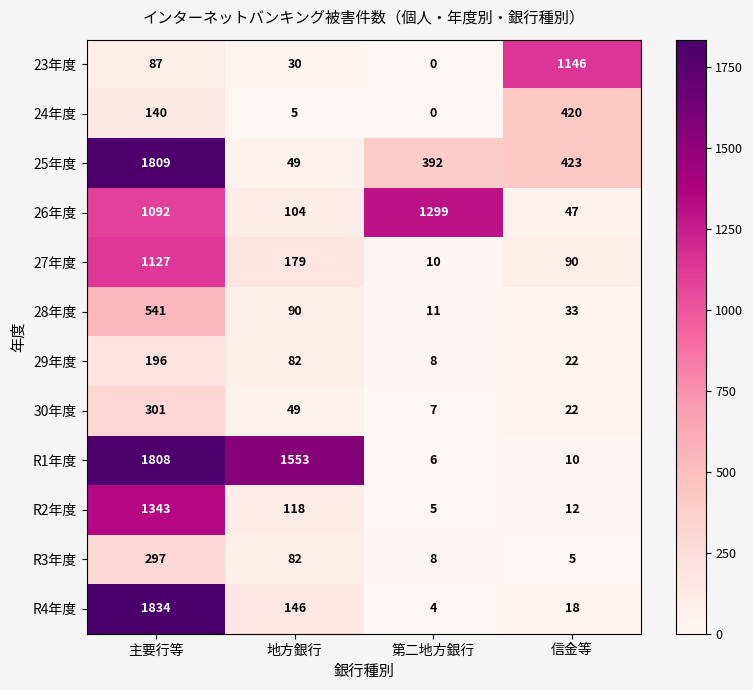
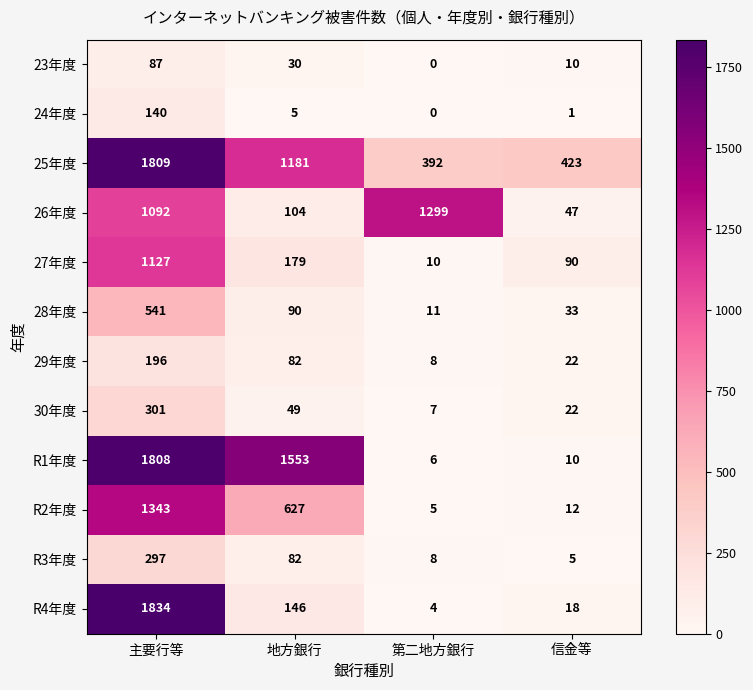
23年度, 信金等: 1146 -> 10
24年度, 信金等: 420 -> 1
25年度, 地方銀行: 49 -> 1181
R2年度, 地方銀行: 118 -> 627
